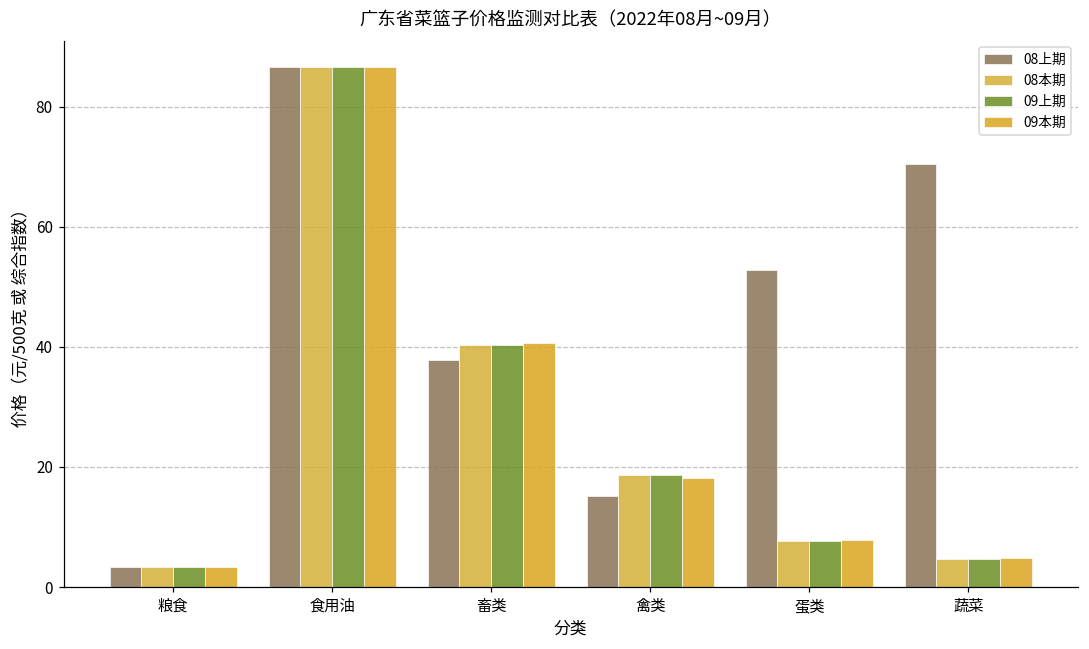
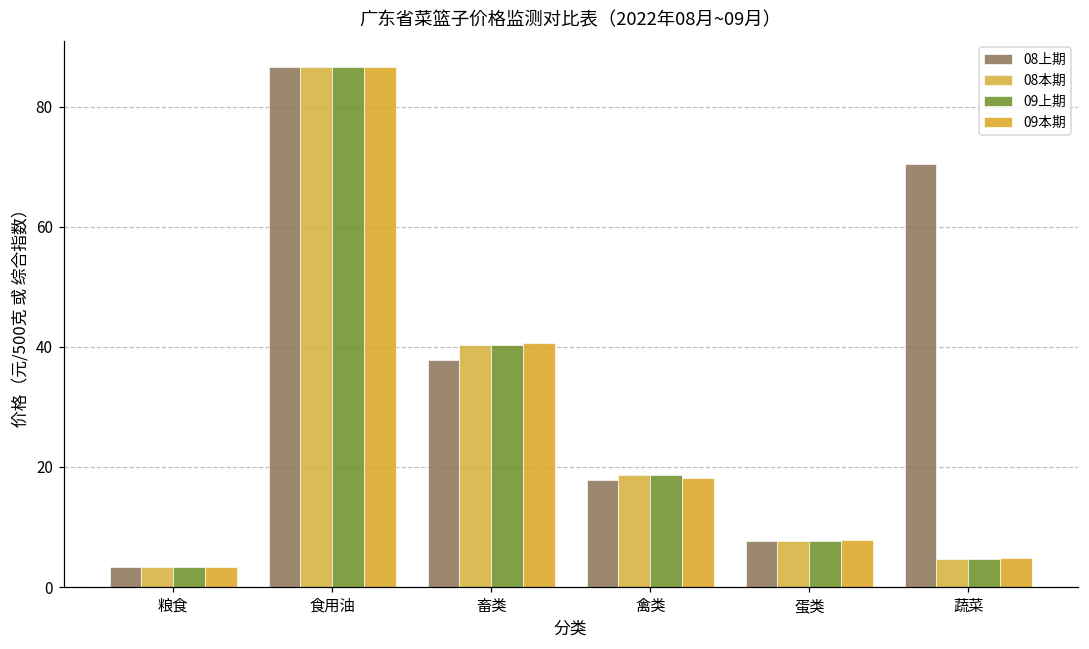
08上期, 禽类: 15 -> 18
08上期, 蛋类: 53 -> 8
